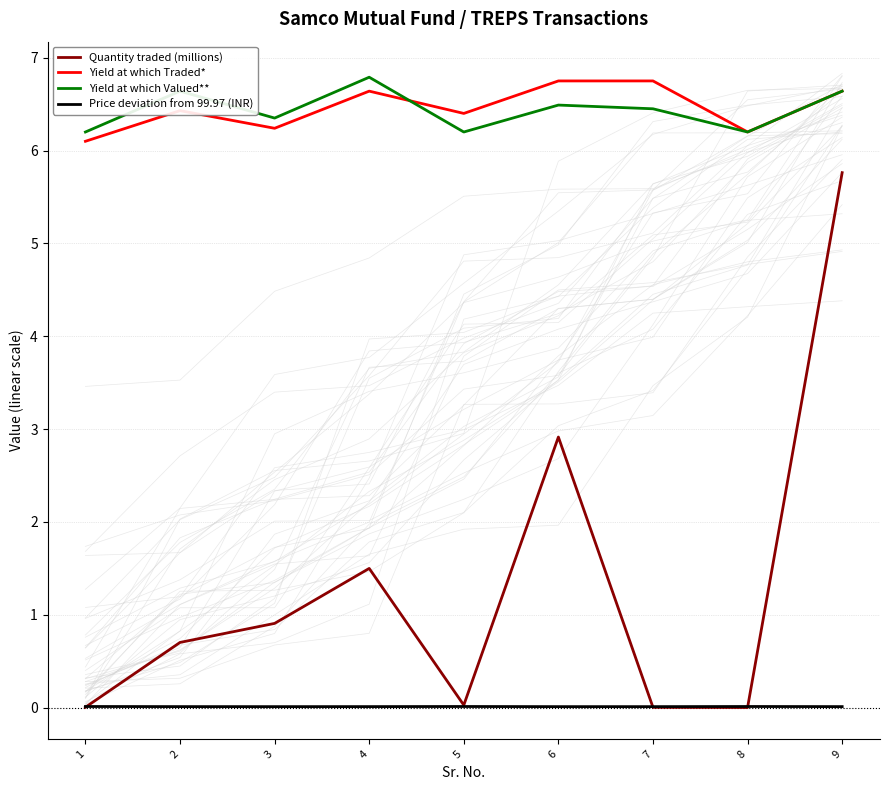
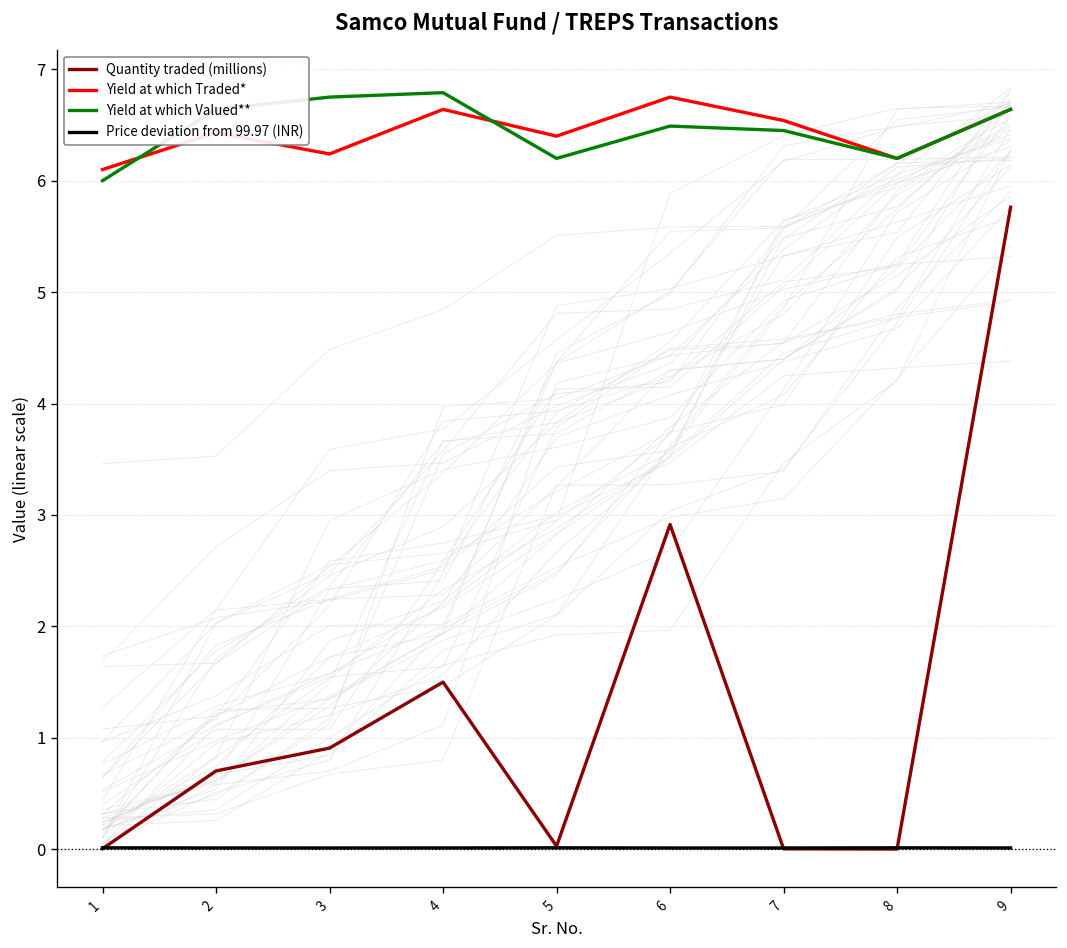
Yield at which Valued**, 1: 6.2 -> 6.0
Yield at which Valued**, 3: 6.4 -> 6.8
Yield at which Traded*, 7: 6.8 -> 6.5
